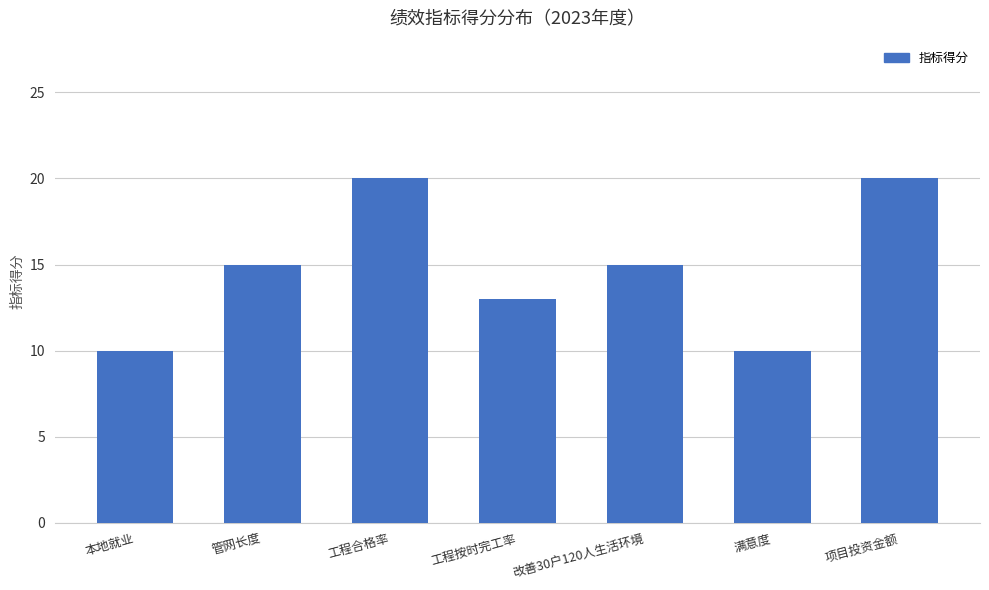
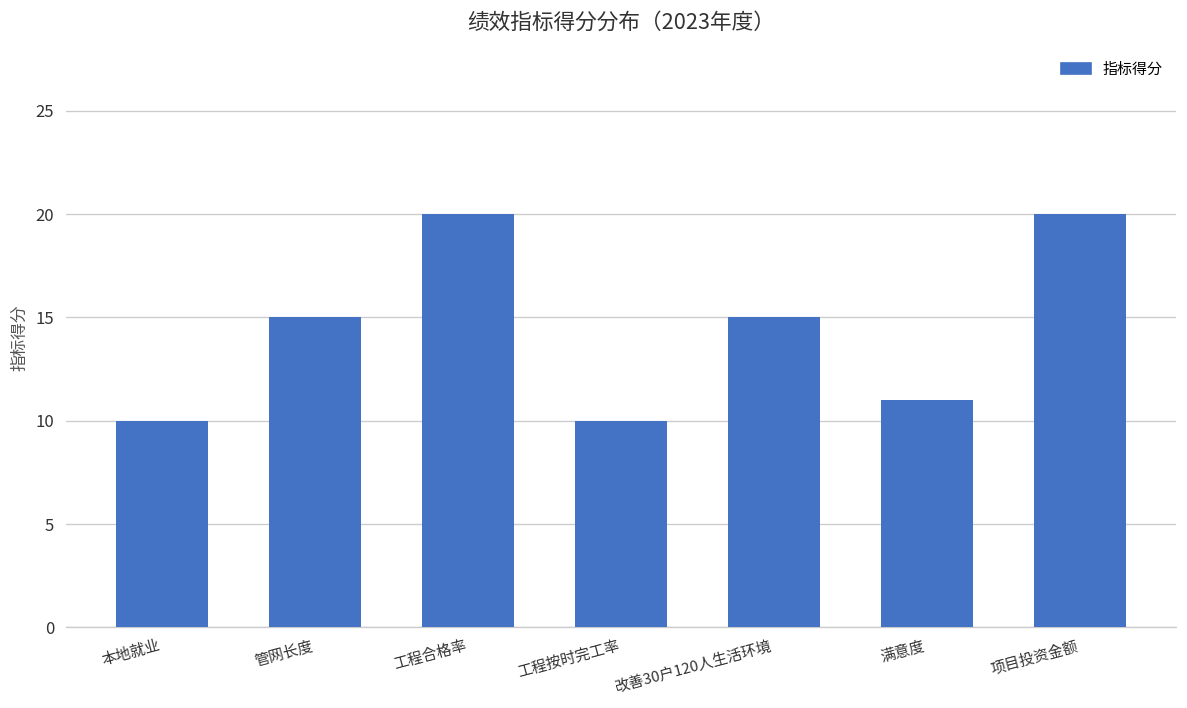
工程按时完工率: 13 -> 10
满意度: 10 -> 11
